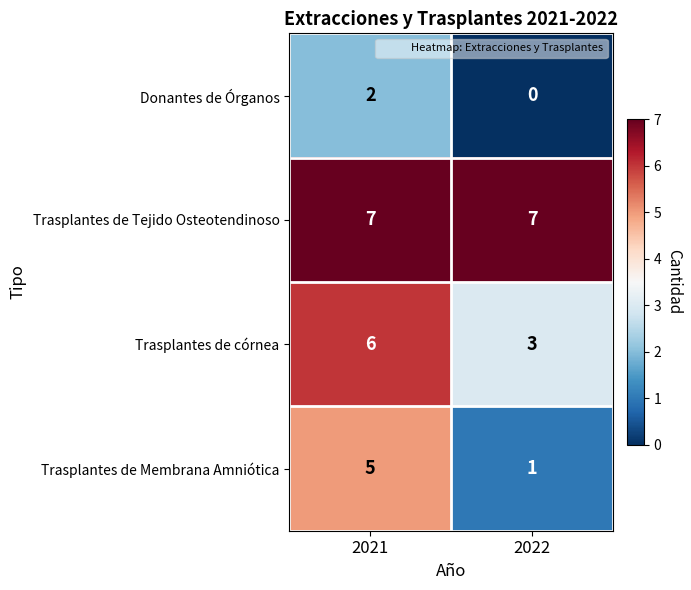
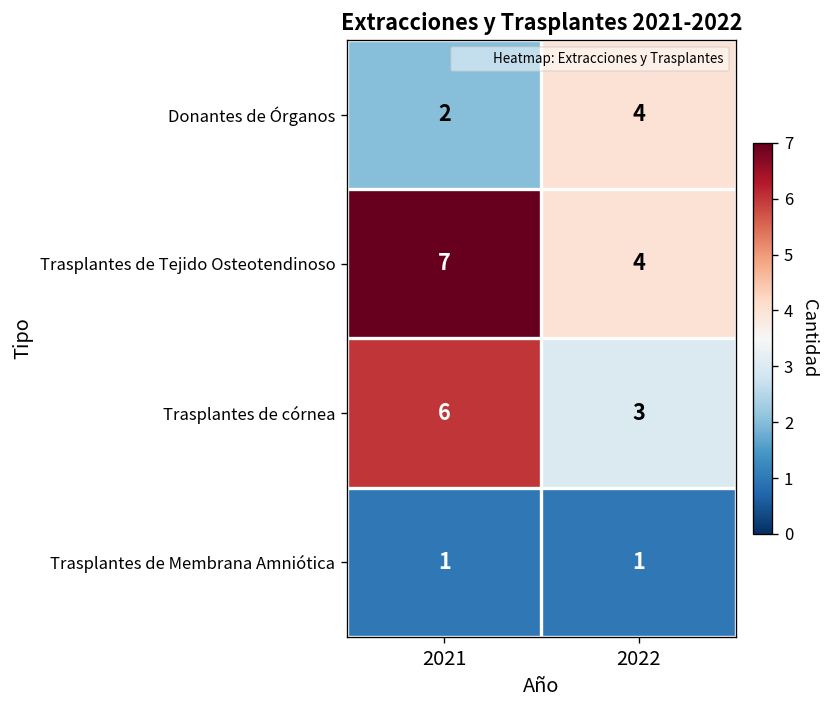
Donantes de Órganos, 2022: 0 -> 4
Trasplantes de Tejido Osteotendinoso, 2022: 7 -> 4
Trasplantes de Membrana Amniótica, 2021: 5 -> 1
